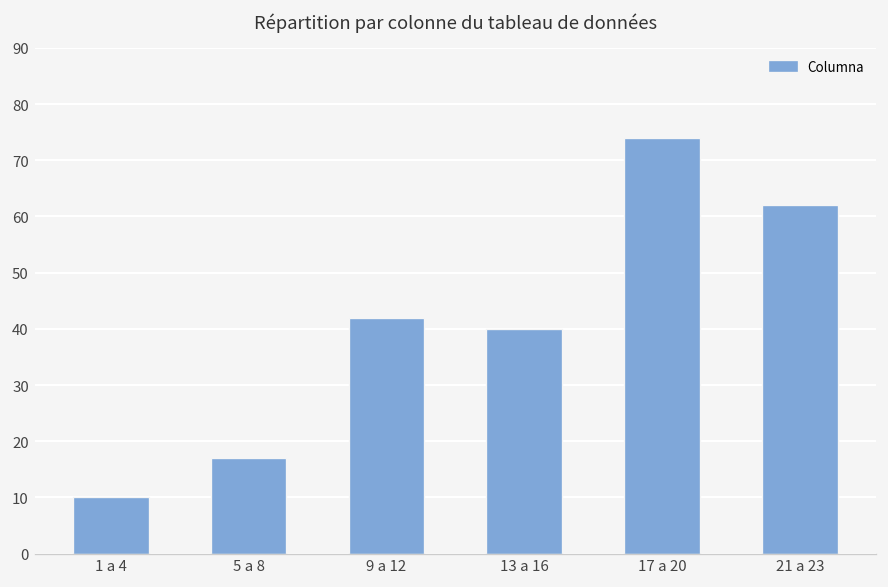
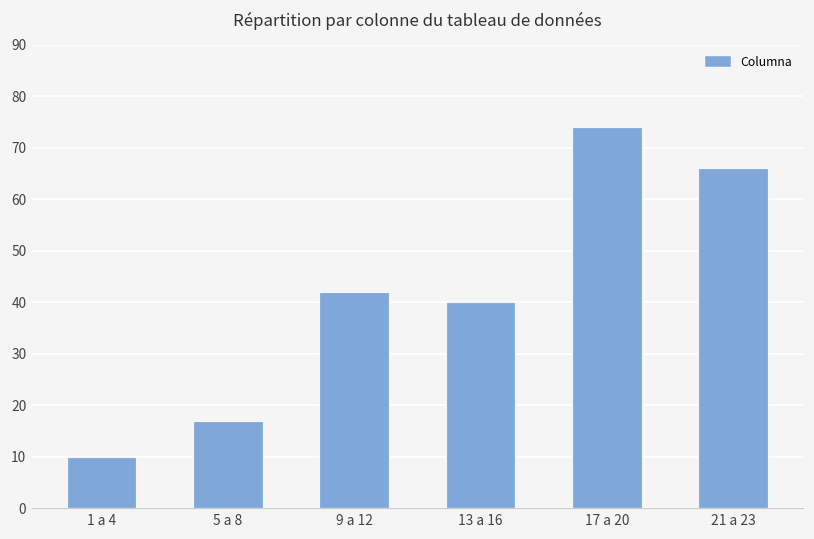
21 a 23: 62 -> 66
